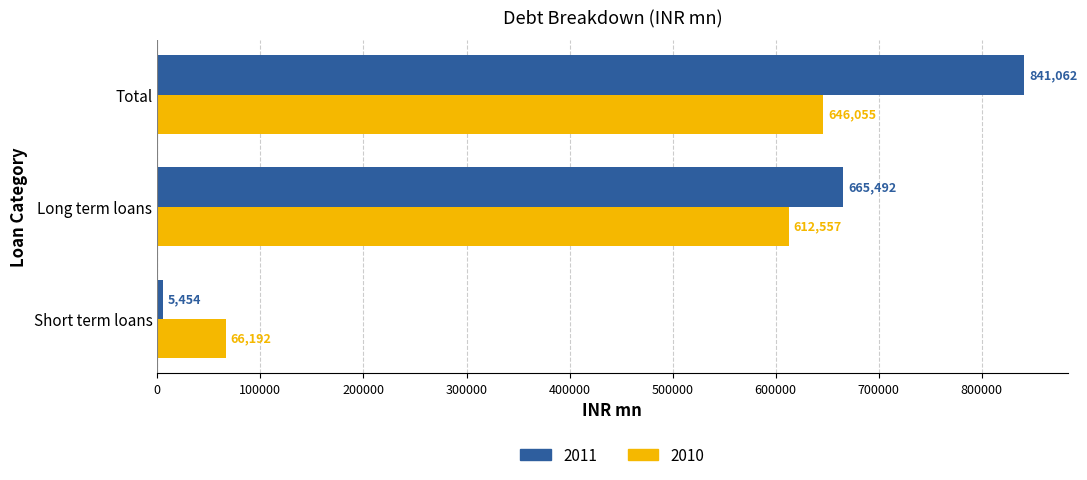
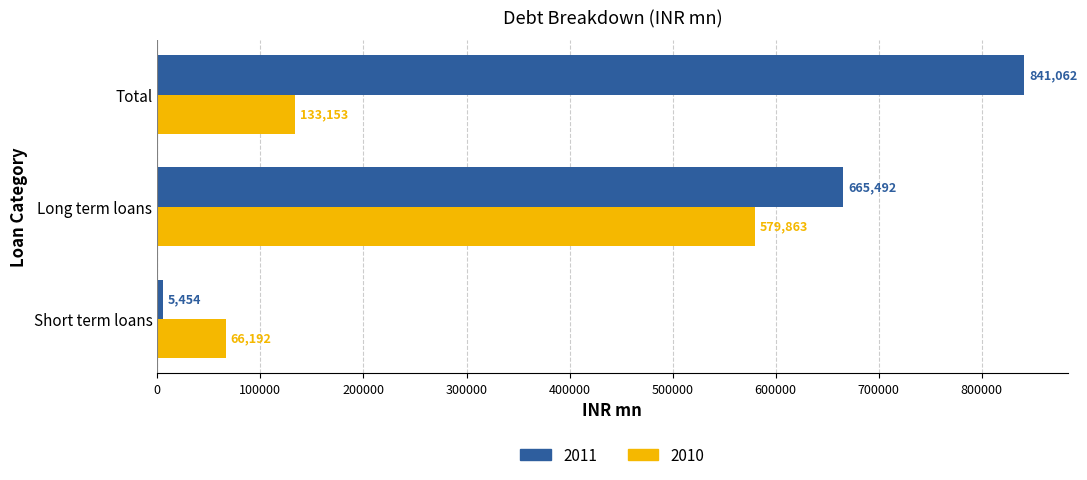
2010, Total: 646,055 -> 133,153
2010, Long term loans: 612,557 -> 579,863
